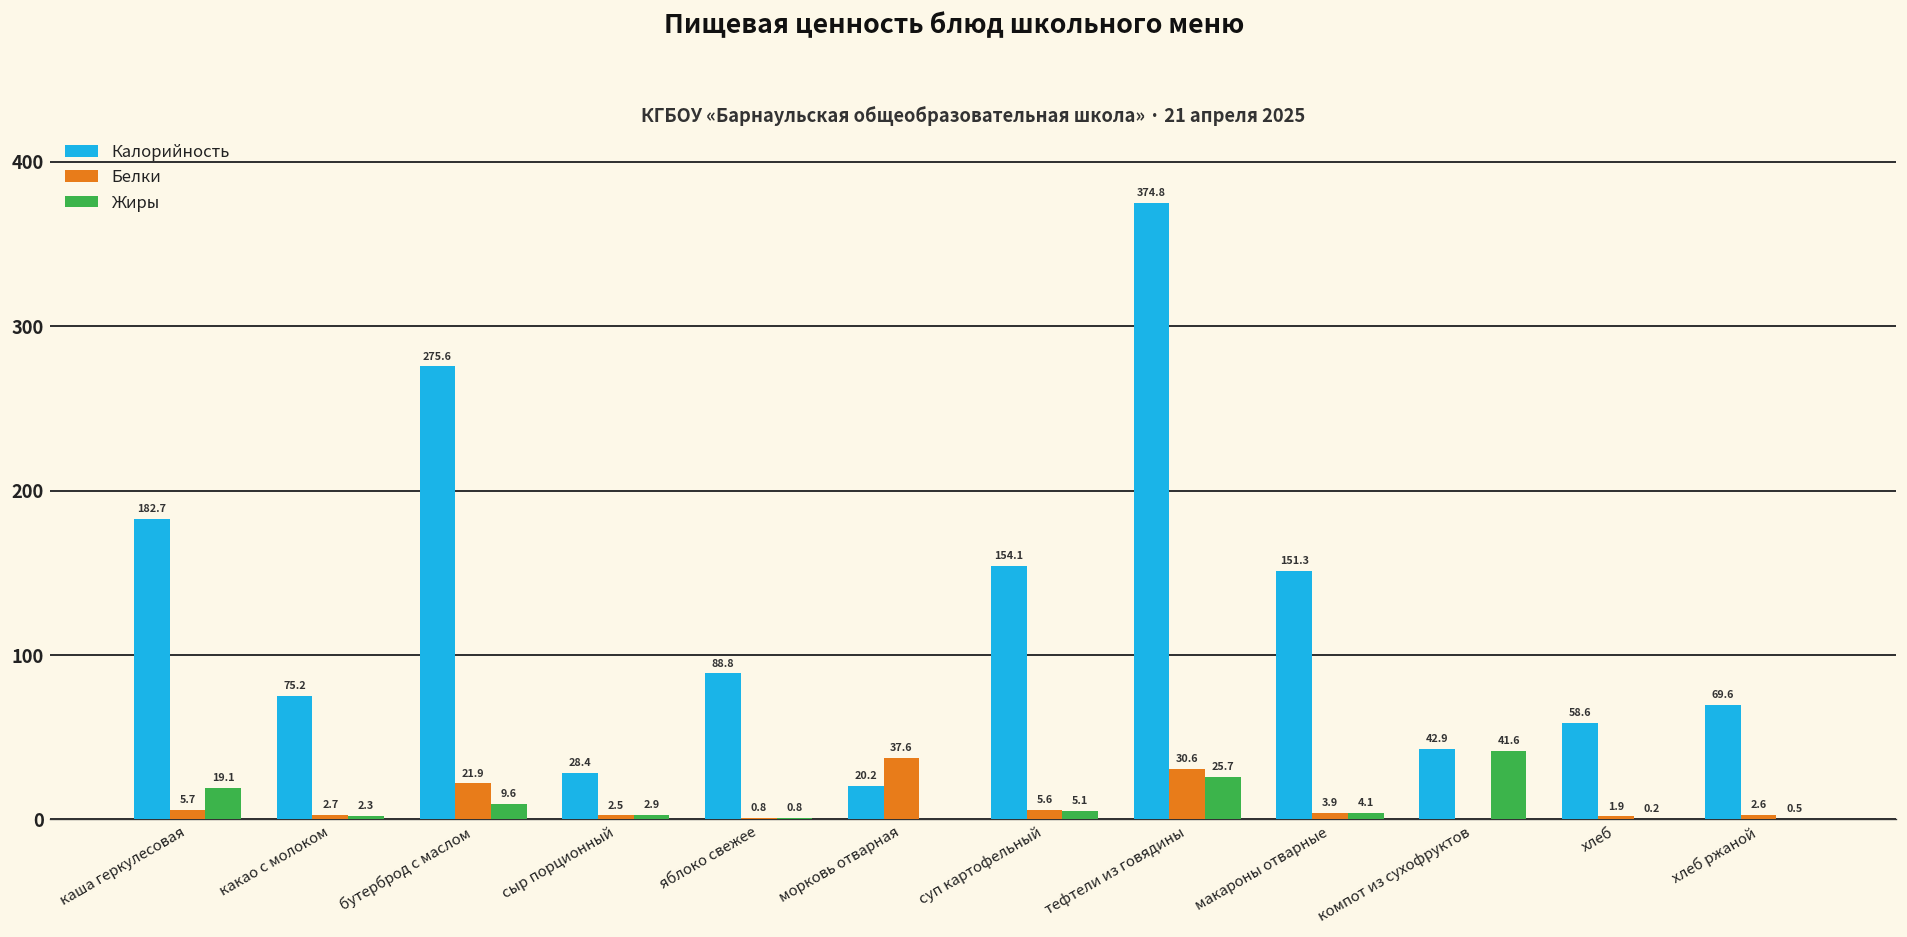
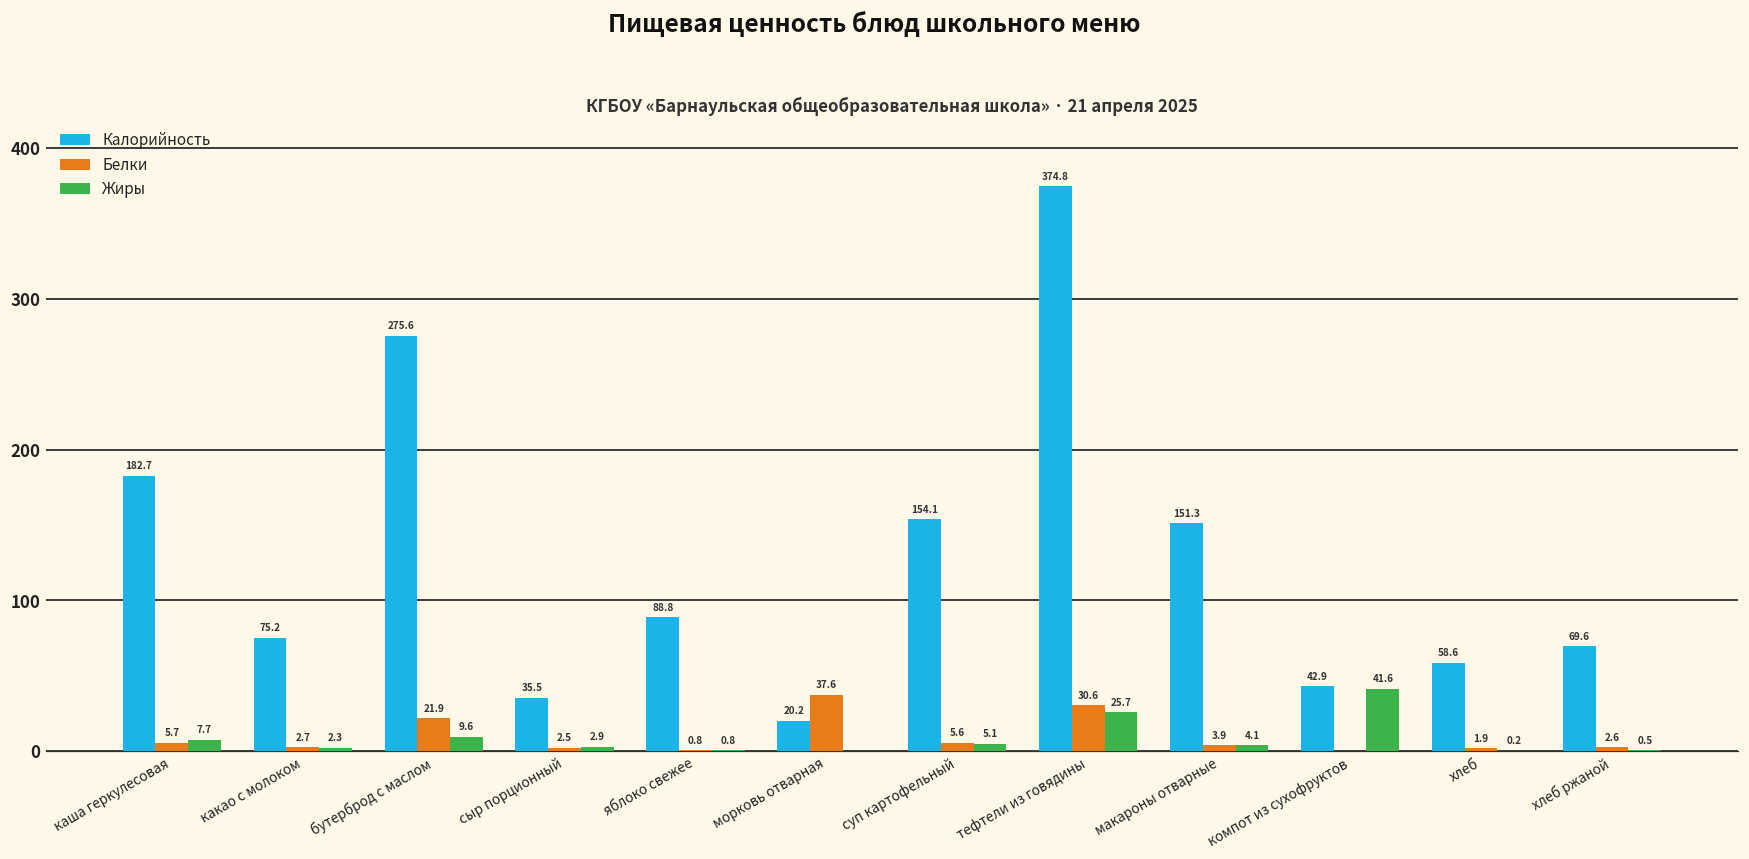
Жиры, каша геркулесовая: 19.1 -> 7.7
Калорийность, сыр порционный: 28.4 -> 35.5
